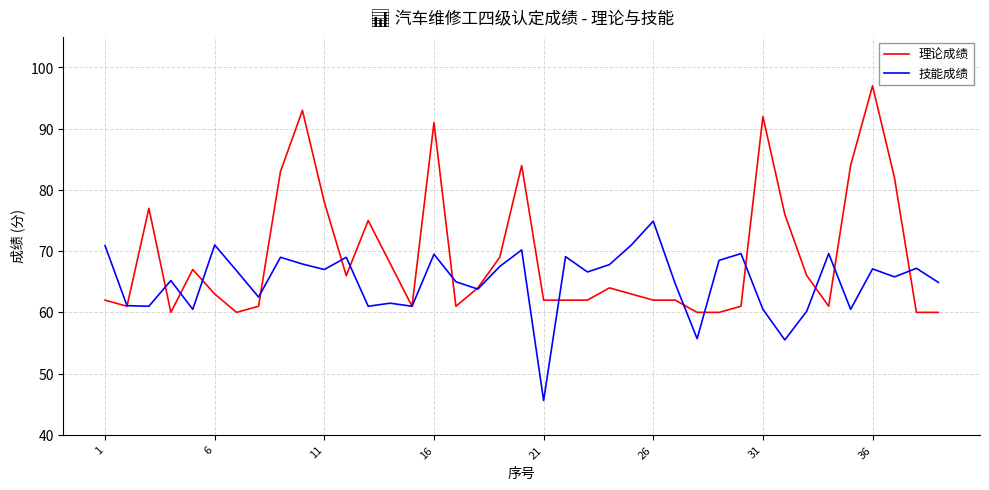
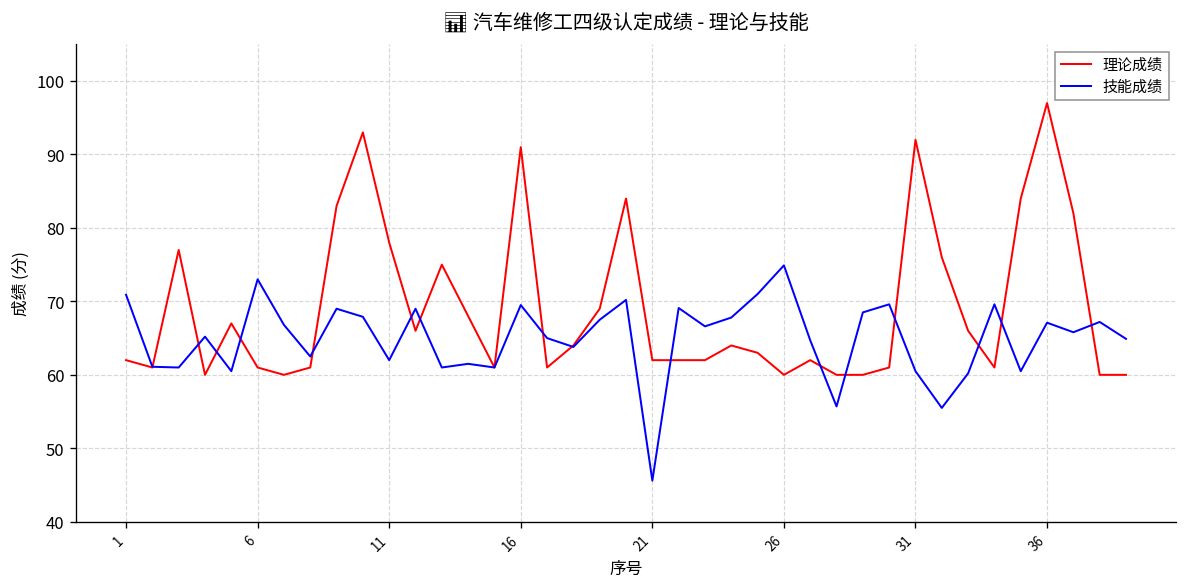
理论成绩, 6: 63 -> 61
技能成绩, 6: 71 -> 73
技能成绩, 11: 67 -> 62
理论成绩, 26: 62 -> 60
